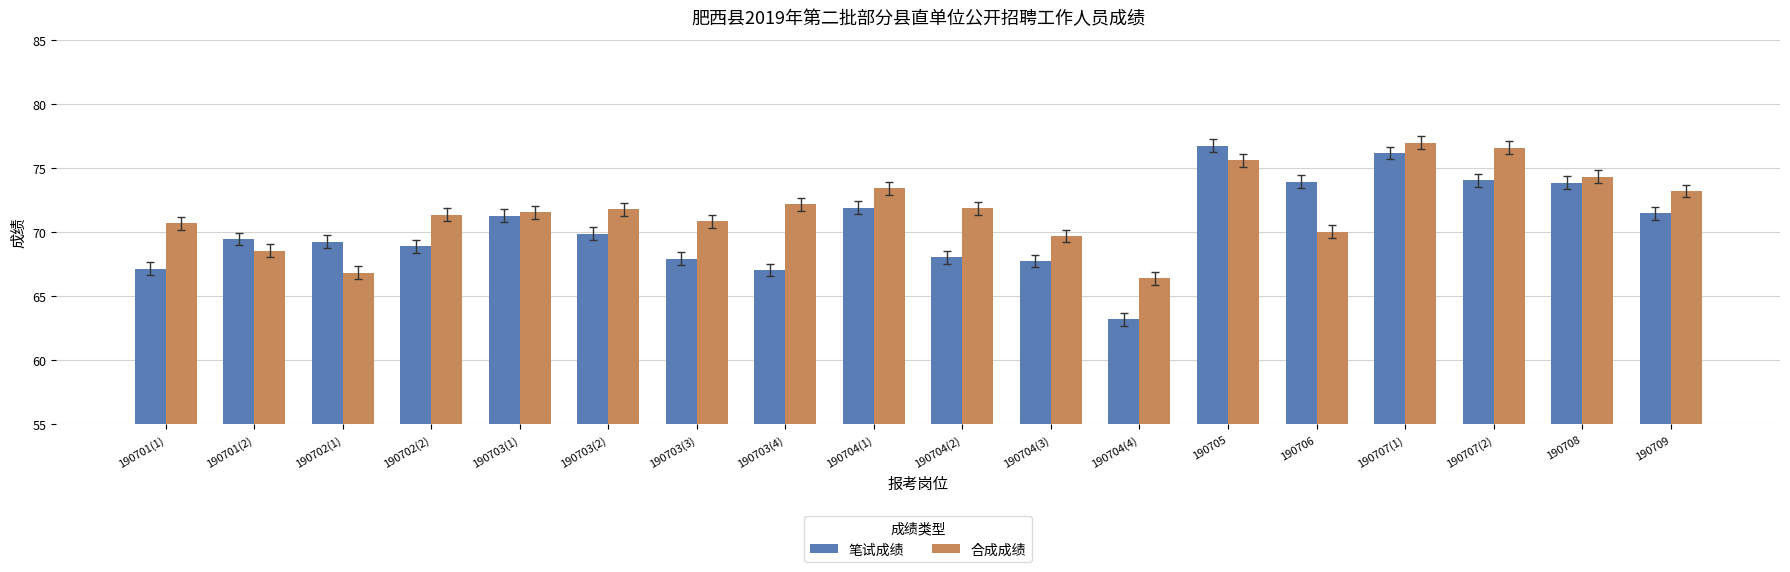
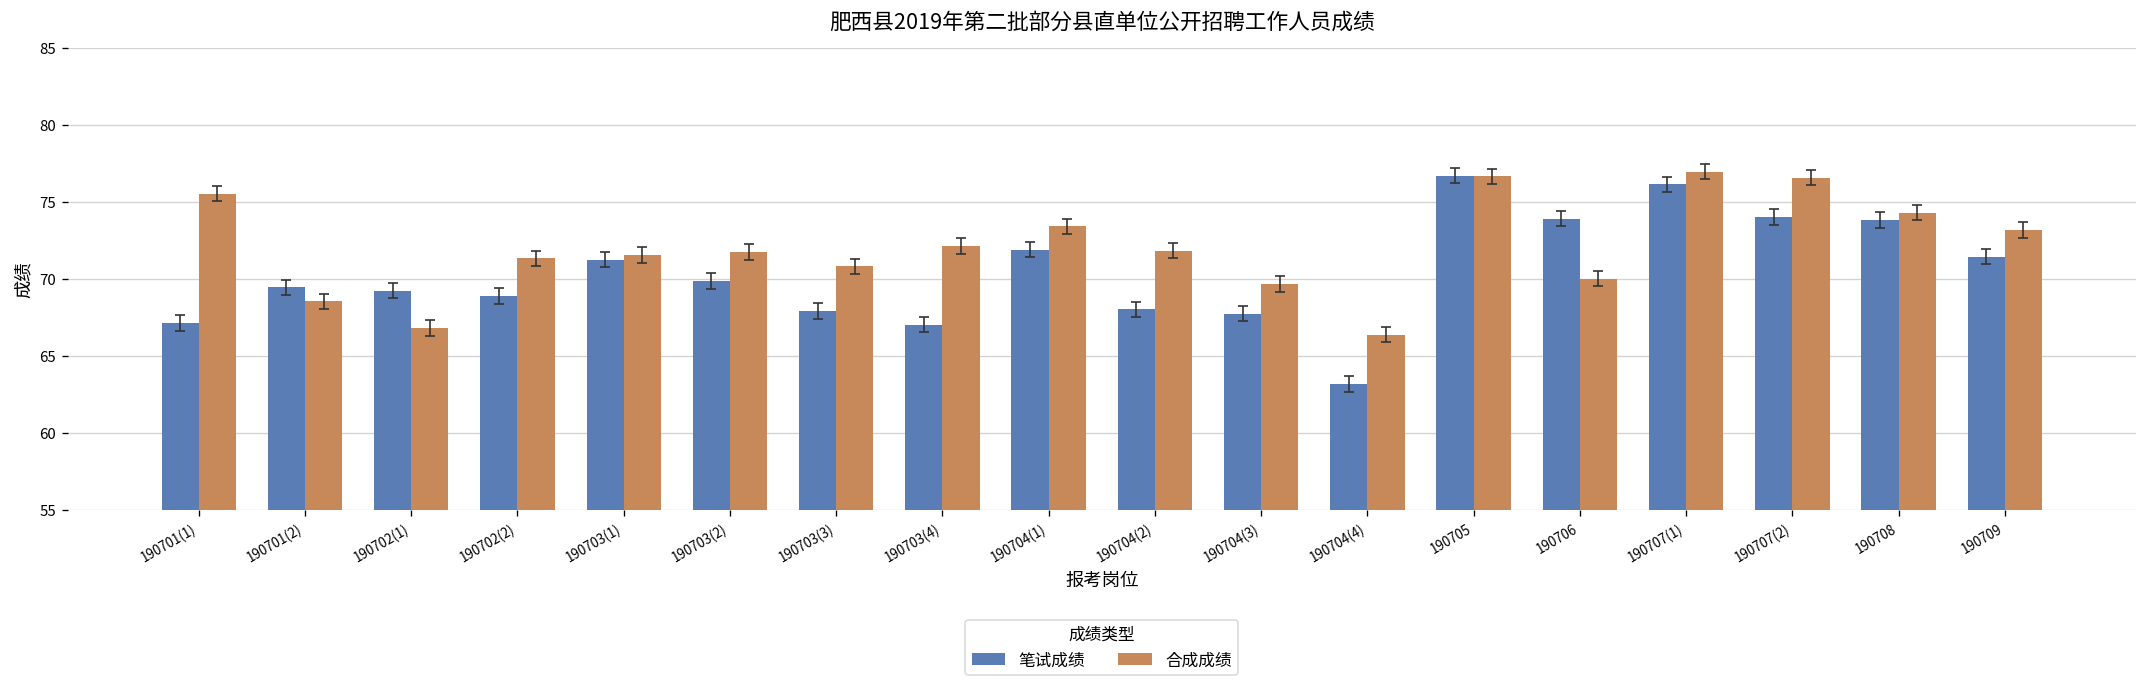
合成成绩, 190701(1): 70.7 -> 75.6
合成成绩, 190705: 75.6 -> 76.7
